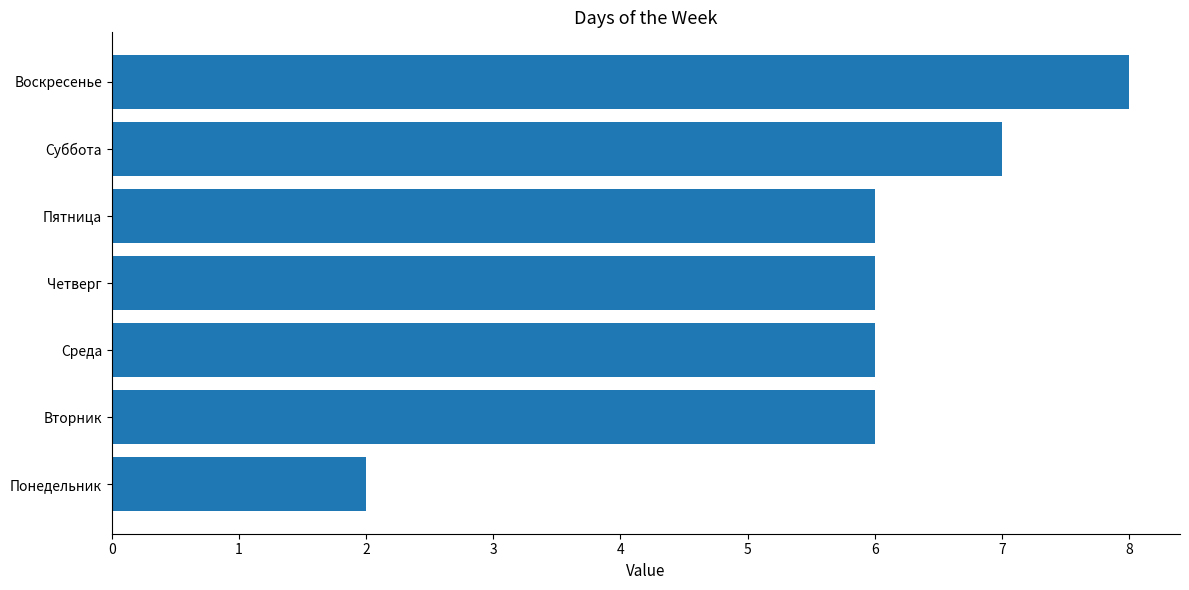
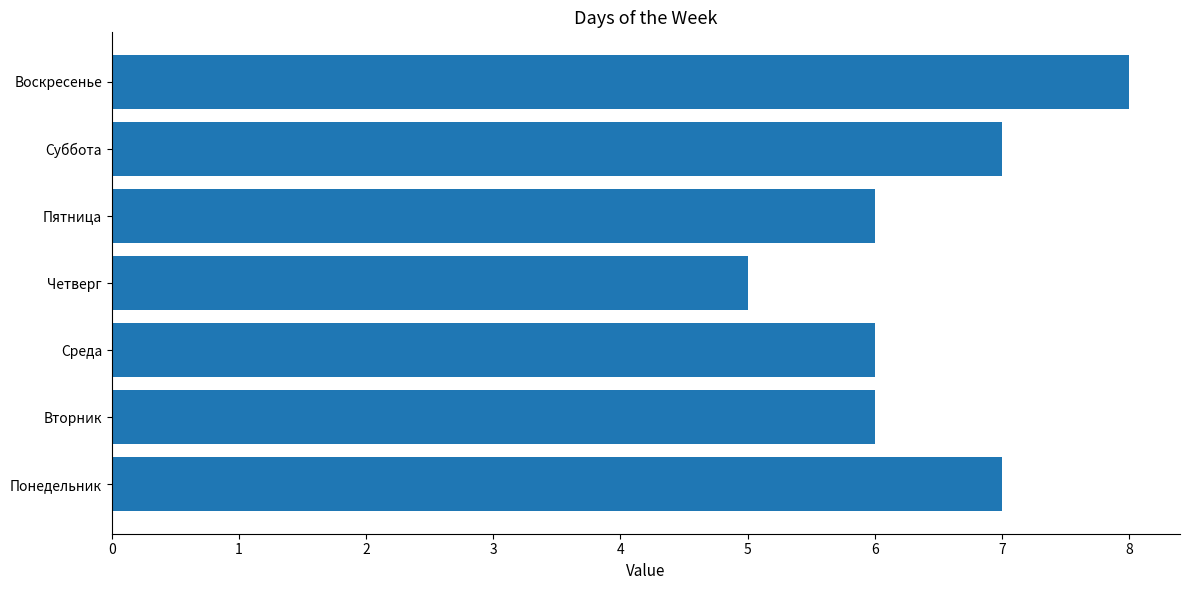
Четверг: 6 -> 5
Понедельник: 2 -> 7
